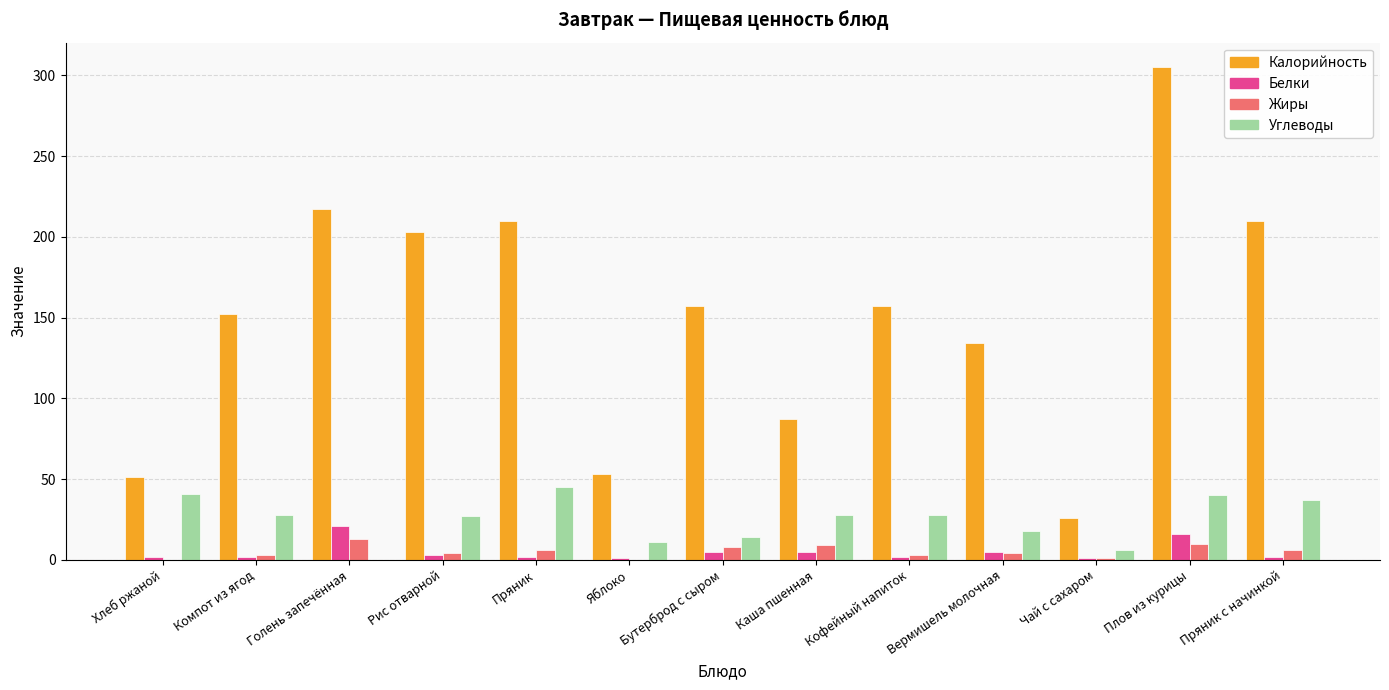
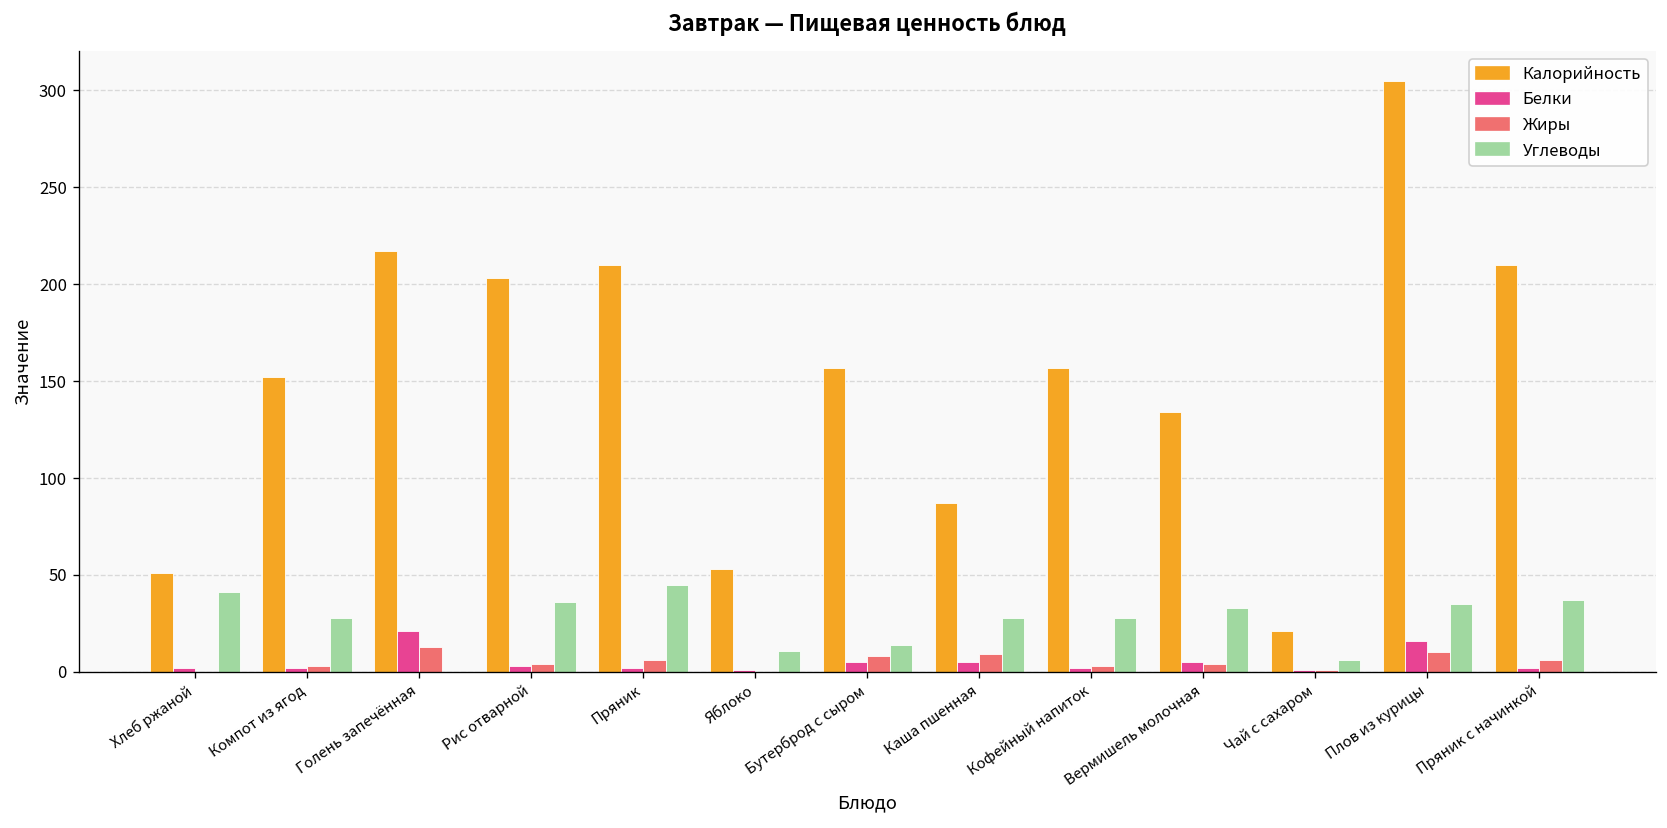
Углеводы, Рис отварной: 27 -> 36
Углеводы, Вермишель молочная: 18 -> 33
Калорийность, Чай с сахаром: 26 -> 21
Углеводы, Плов из курицы: 40 -> 35
